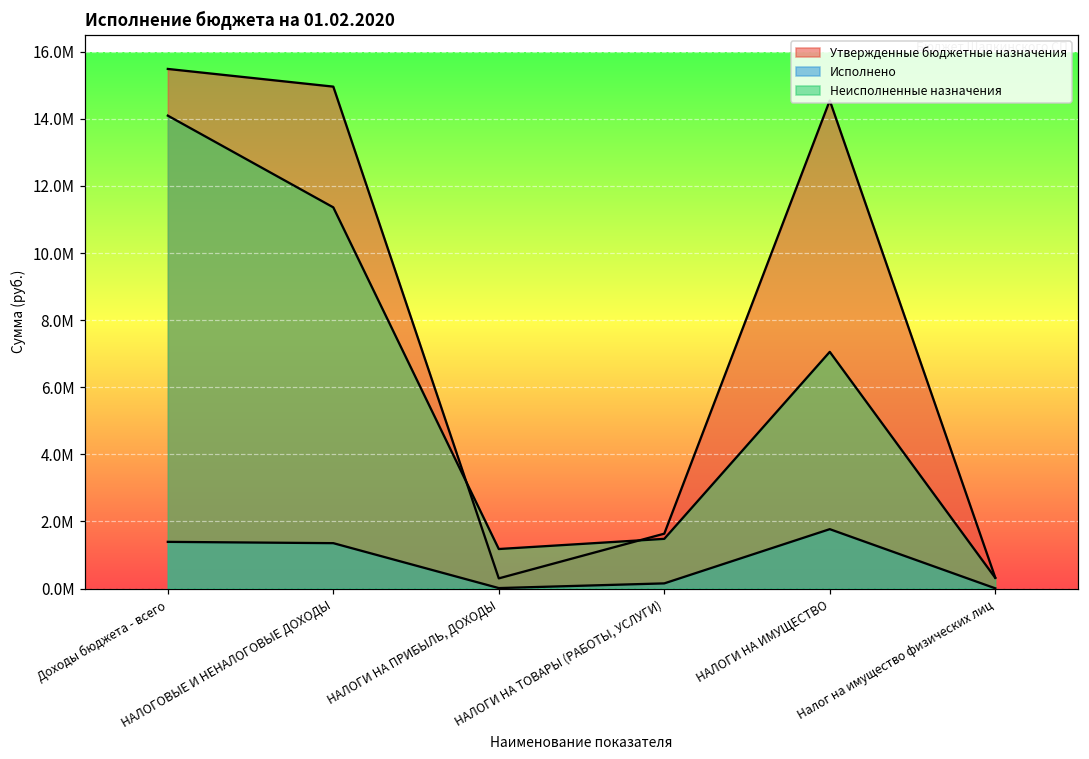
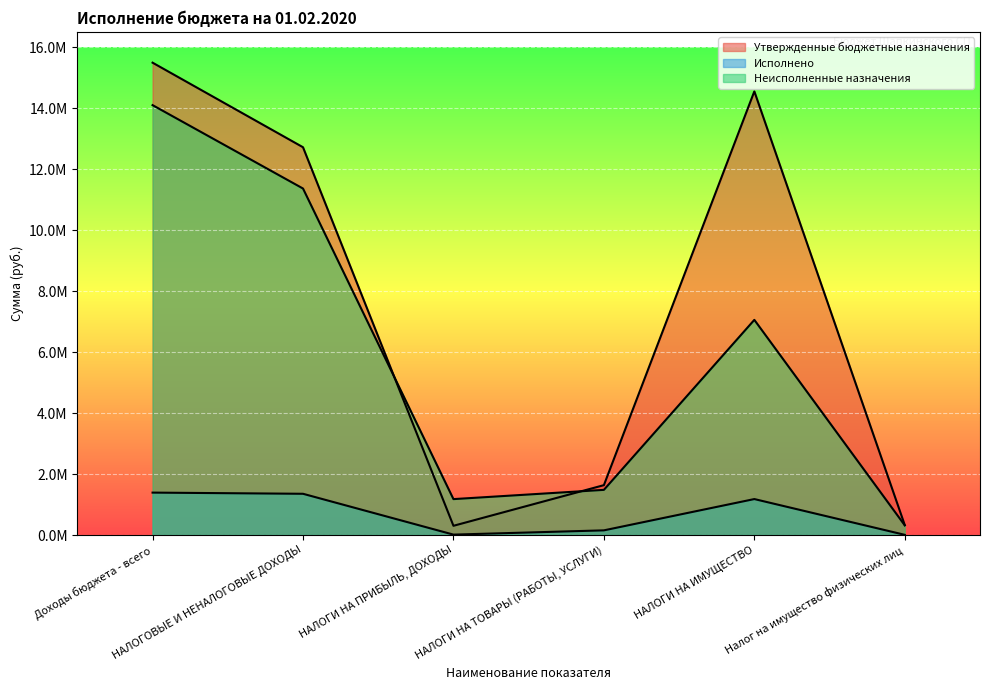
Утвержденные бюджетные назначения, НАЛОГОВЫЕ И НЕНАЛОГОВЫЕ ДОХОДЫ: 15000000 -> 12700000
Исполнено, НАЛОГИ НА ИМУЩЕСТВО: 1800000 -> 1200000
